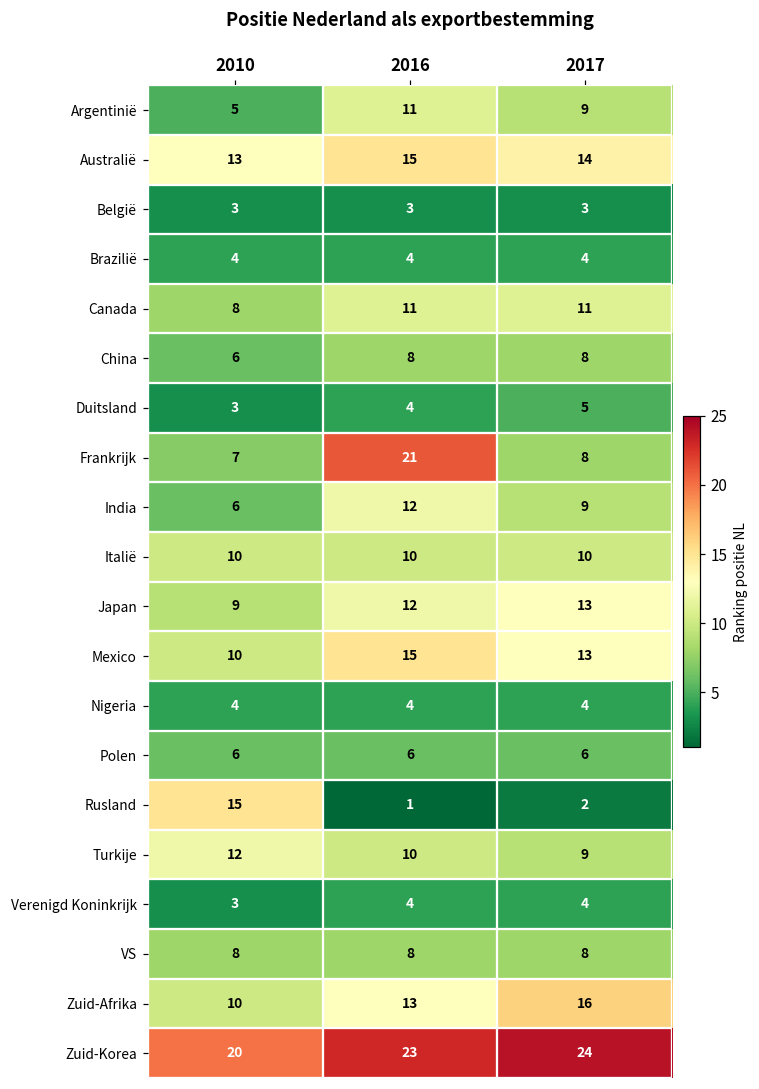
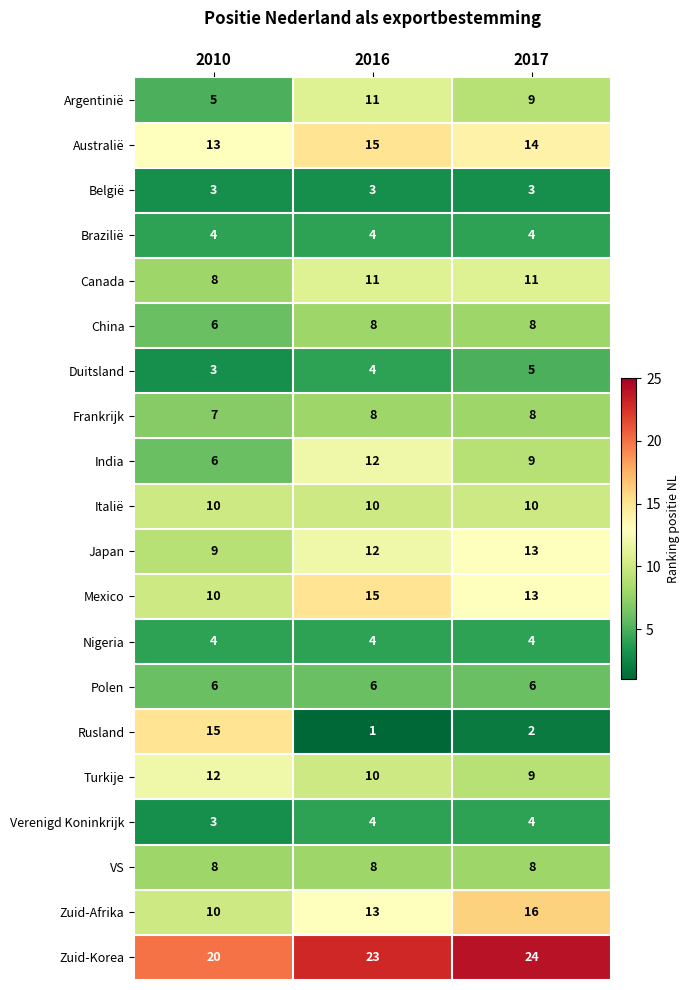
Frankrijk, 2016: 21 -> 8
